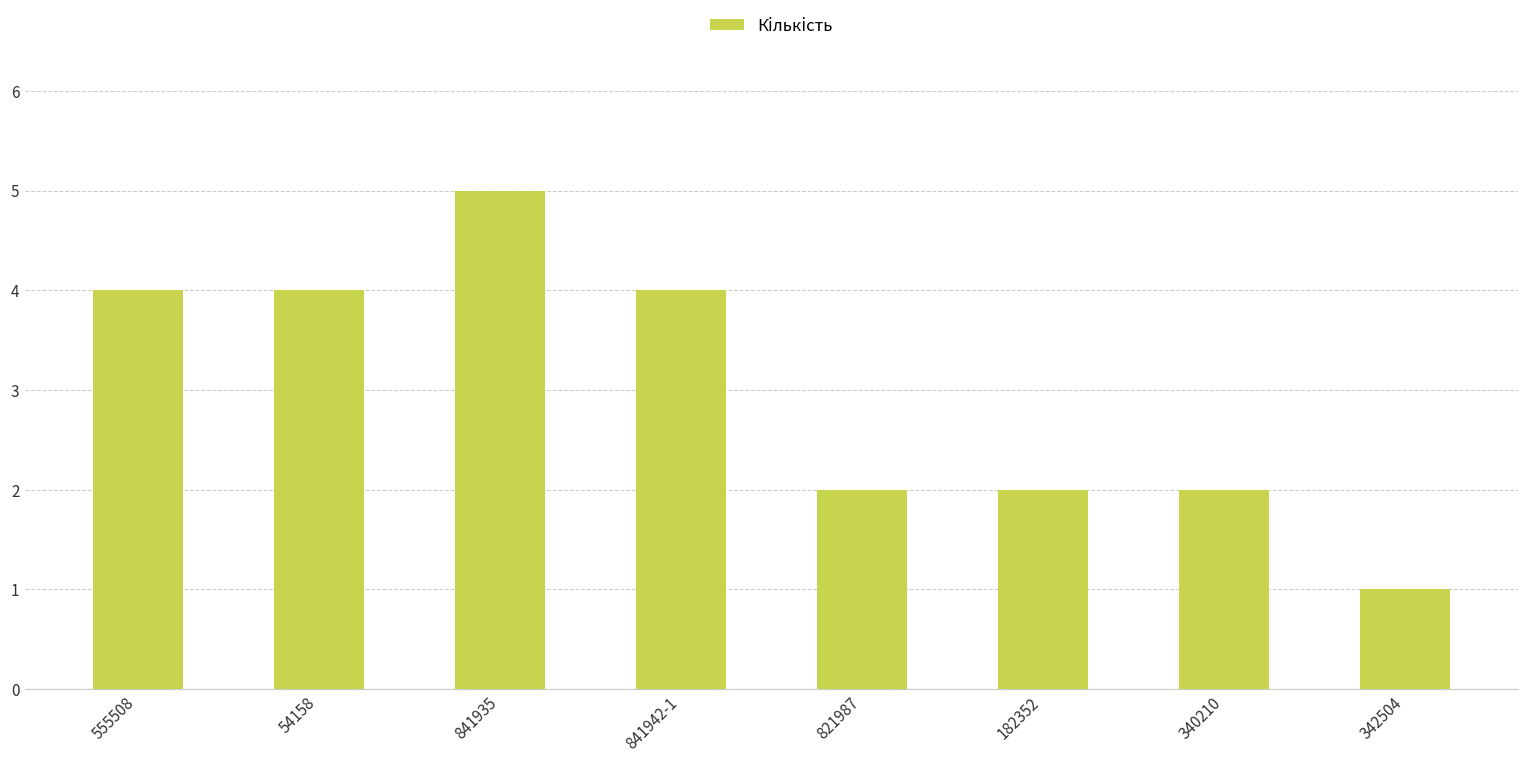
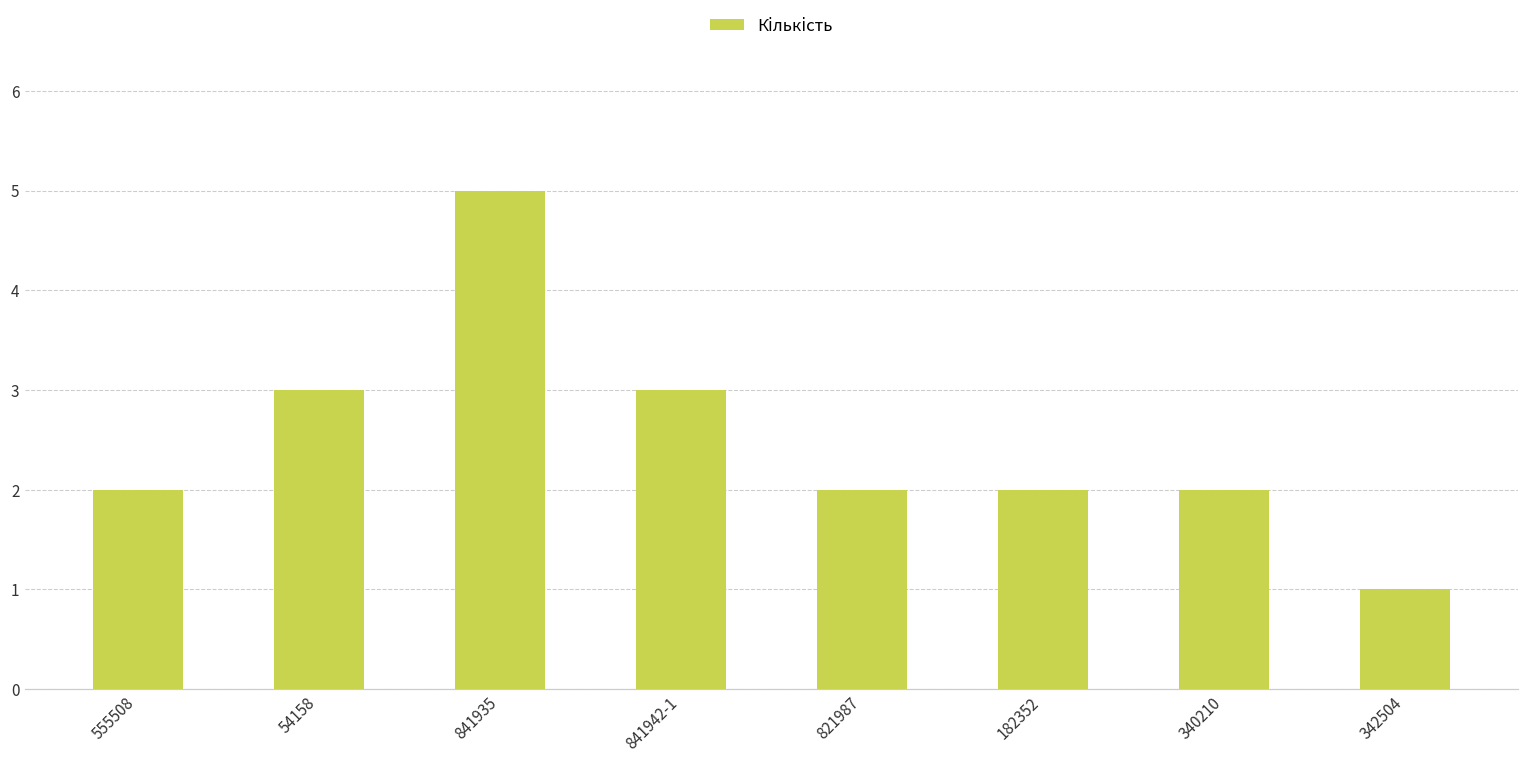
555508: 4 -> 2
54158: 4 -> 3
841942-1: 4 -> 3
